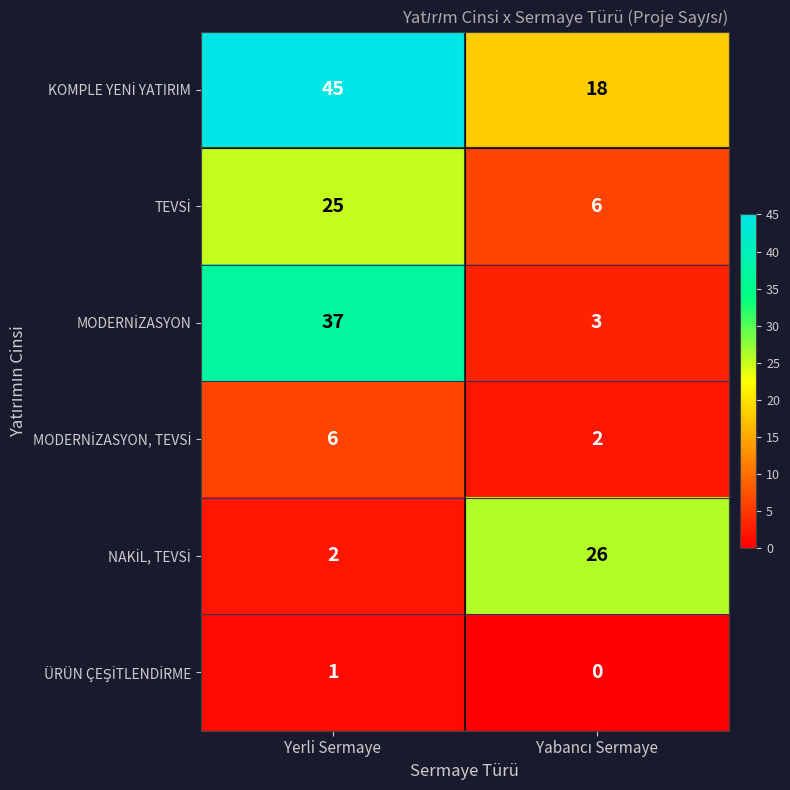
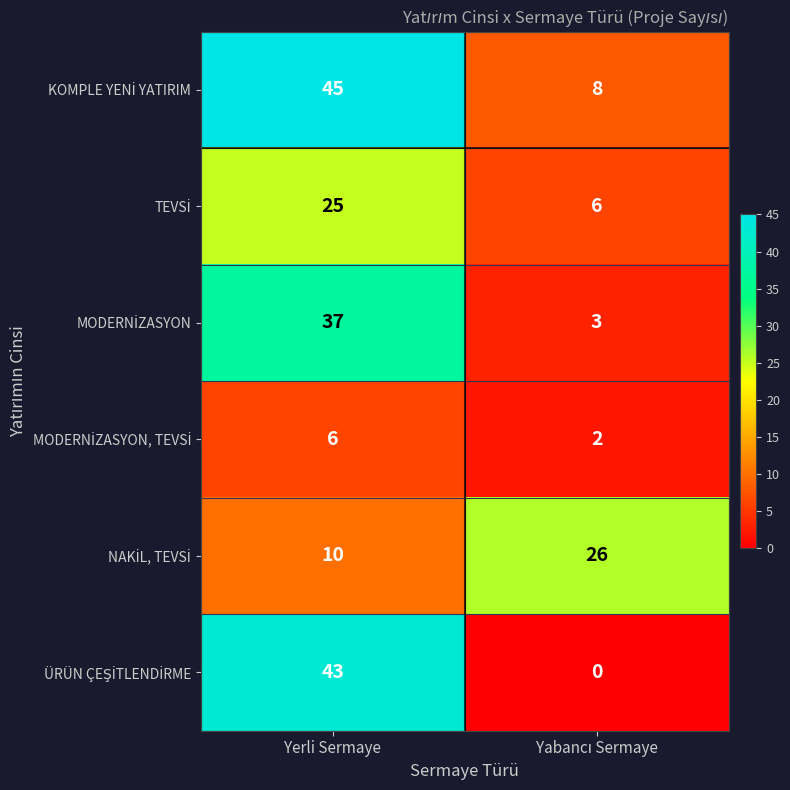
KOMPLE YENİ YATIRIM, Yabancı Sermaye: 18 -> 8
NAKİL, TEVSİ, Yerli Sermaye: 2 -> 10
ÜRÜN ÇEŞİTLENDİRME, Yerli Sermaye: 1 -> 43
